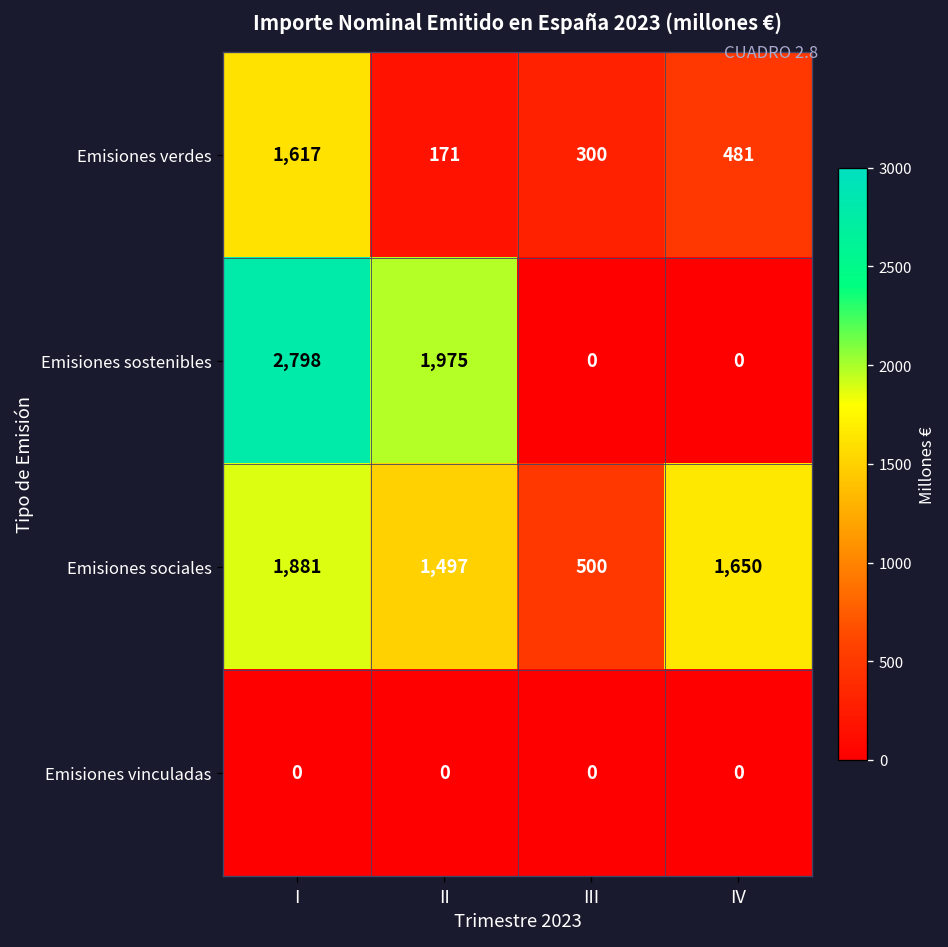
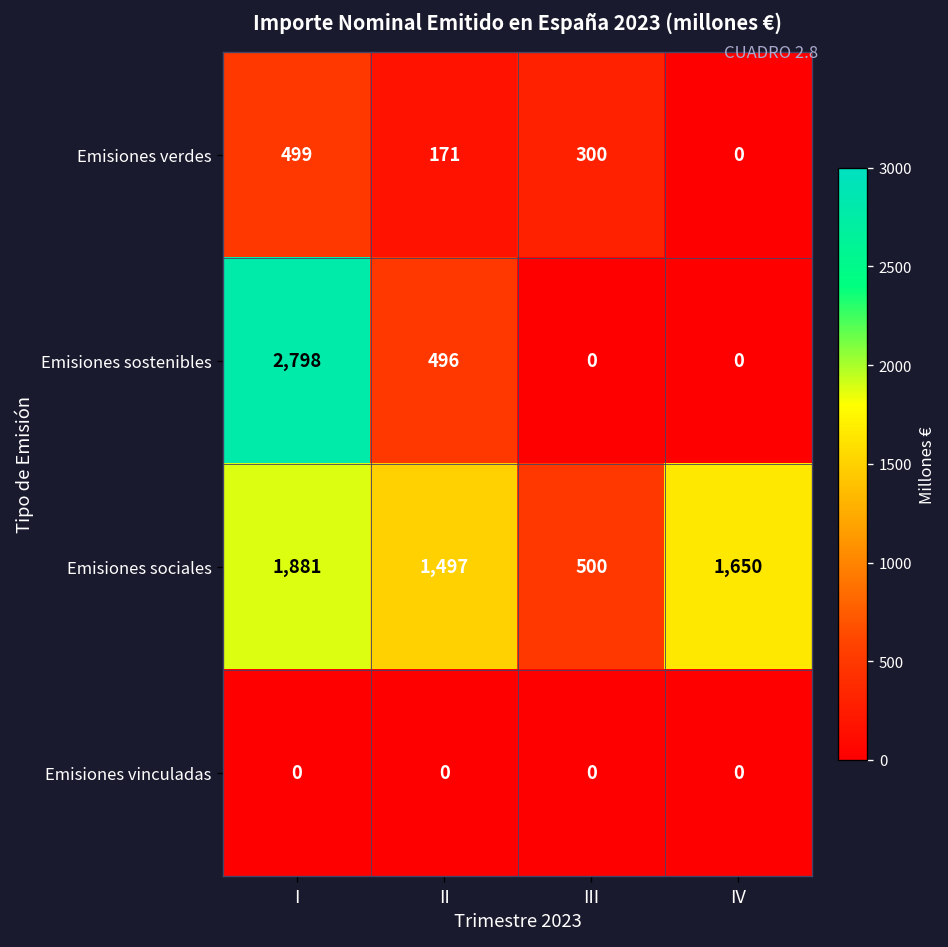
Emisiones verdes, I: 1,617 -> 499
Emisiones verdes, IV: 481 -> 0
Emisiones sostenibles, II: 1,975 -> 496
